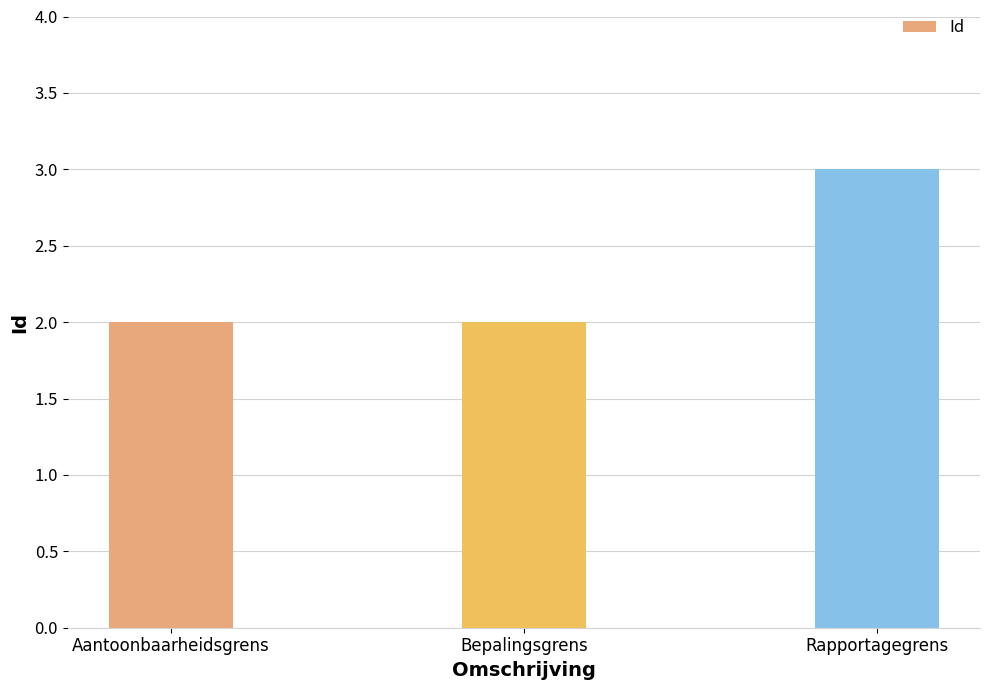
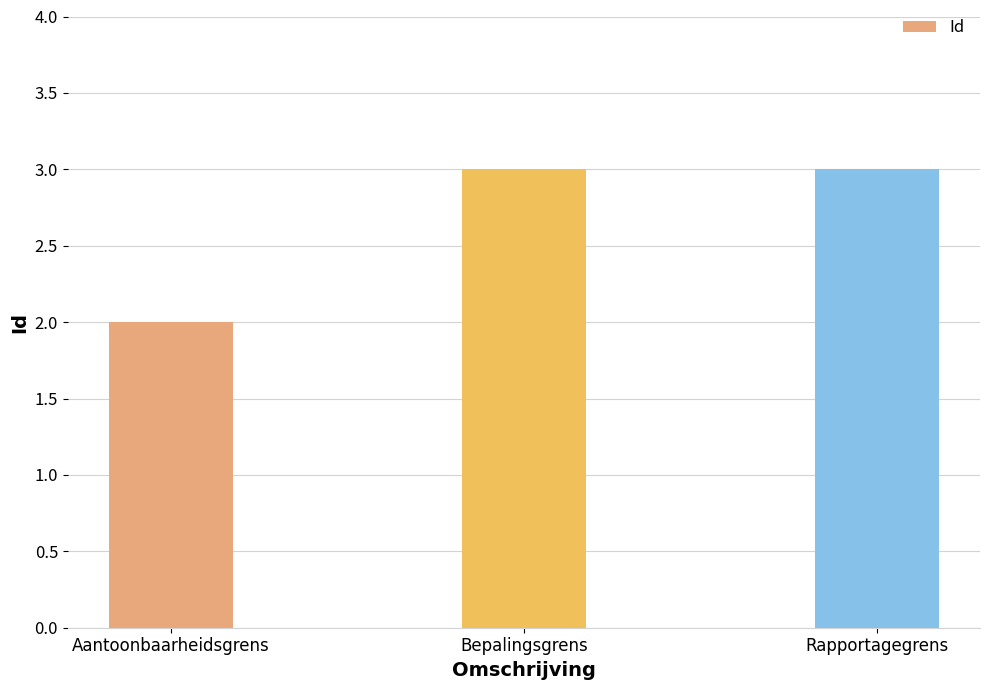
Bepalingsgrens: 2 -> 3
